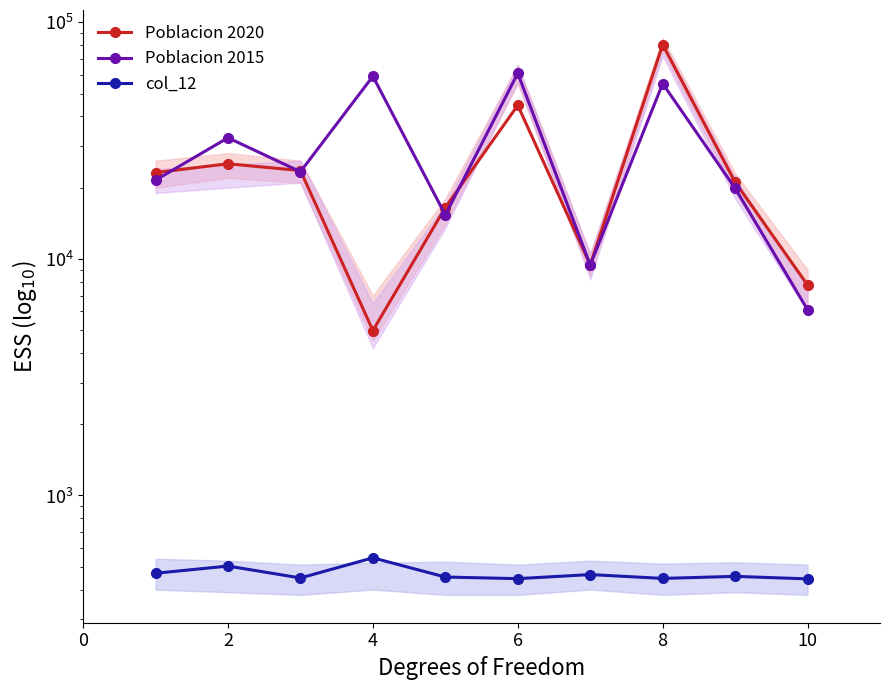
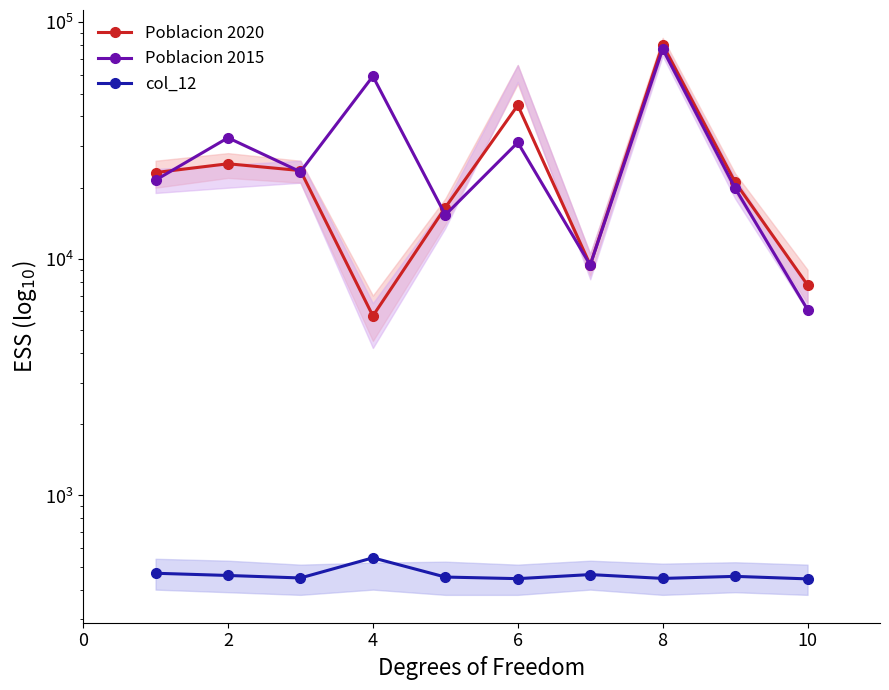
col_12, 2: 500 -> 460
Poblacion 2020, 4: 5000 -> 5700
Poblacion 2015, 6: 61000 -> 31000
Poblacion 2015, 8: 55000 -> 77000
